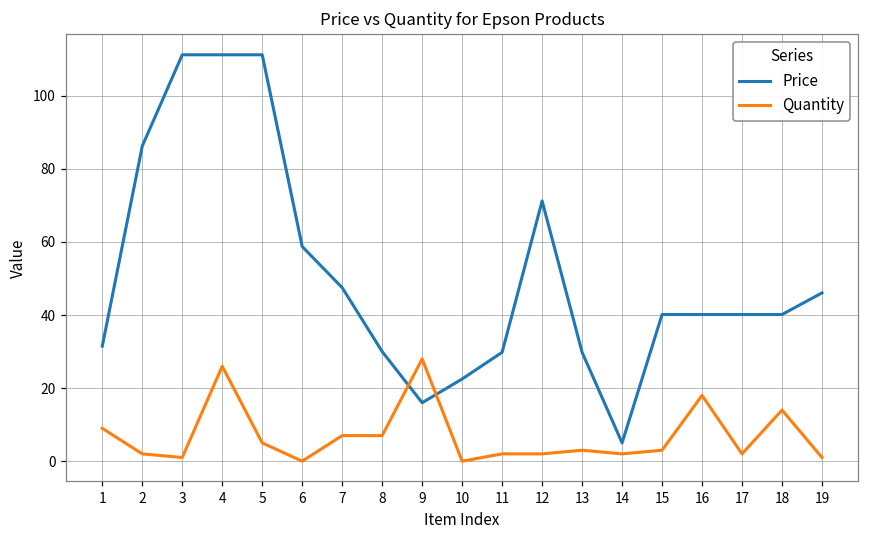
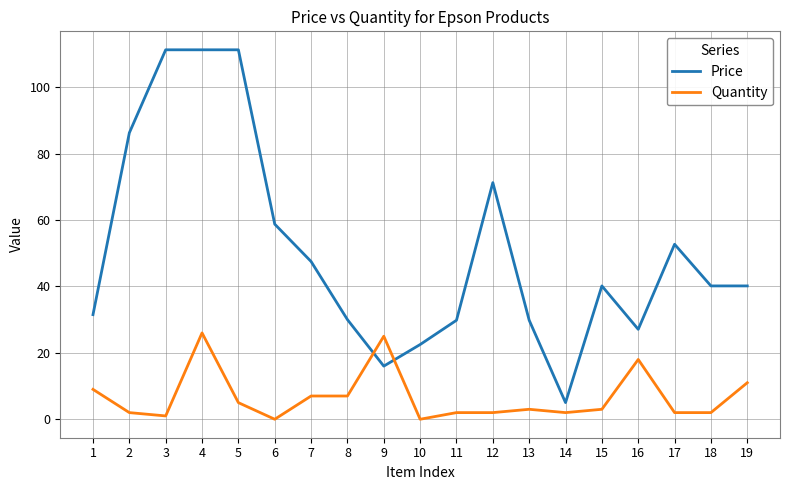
Quantity, 9: 28 -> 25
Price, 16: 40 -> 27
Price, 17: 40 -> 53
Quantity, 18: 14 -> 2
Price, 19: 46 -> 40
Quantity, 19: 1 -> 11
